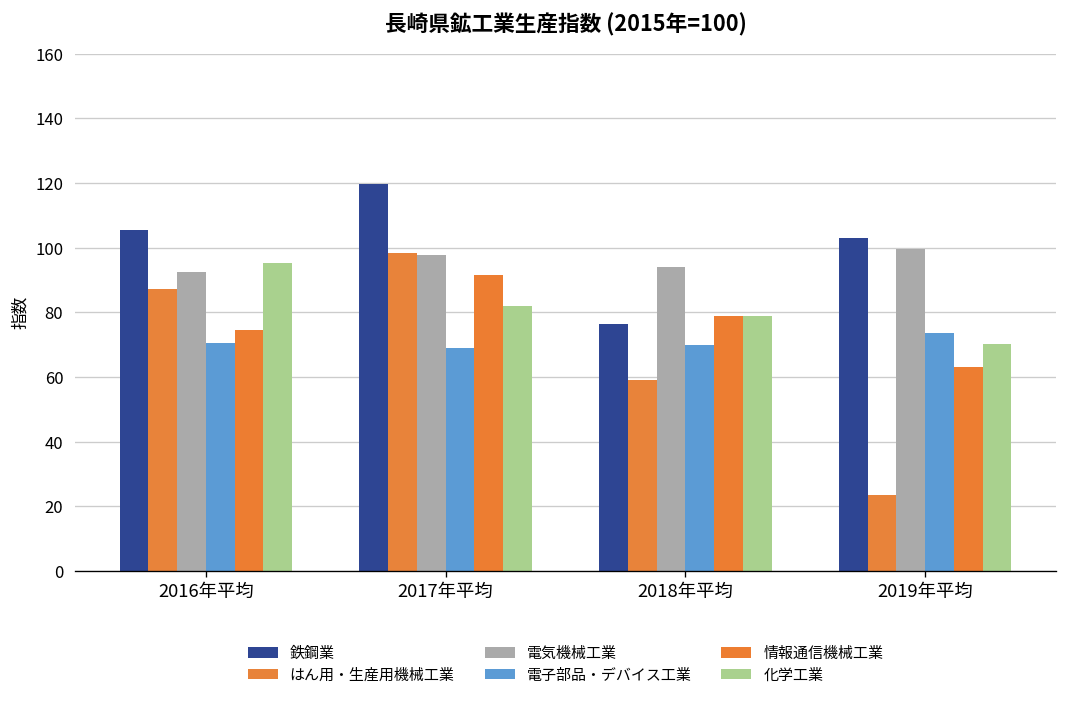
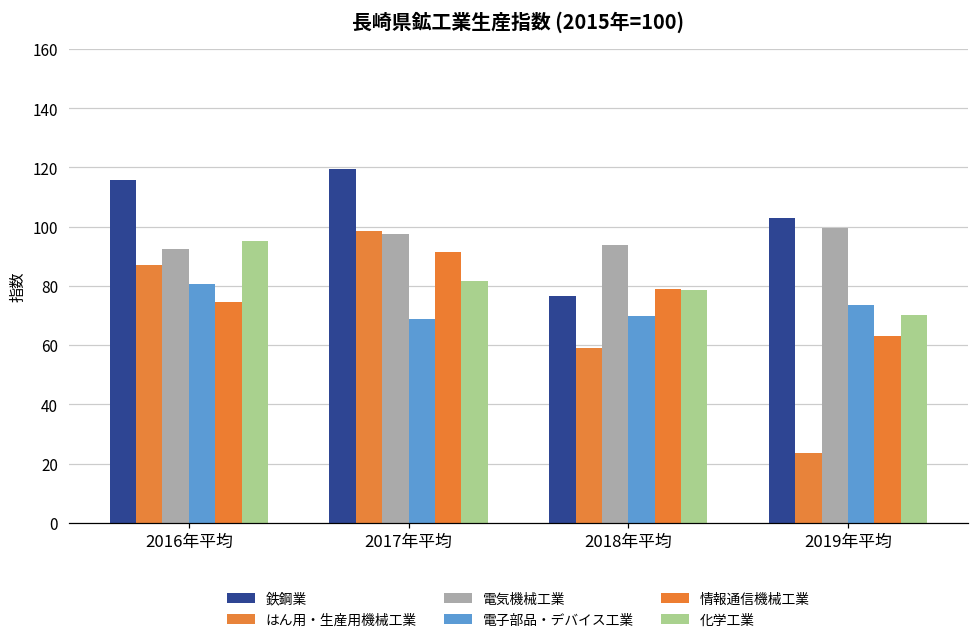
鉄鋼業, 2016年平均: 106 -> 116
電子部品・デバイス工業, 2016年平均: 71 -> 81
